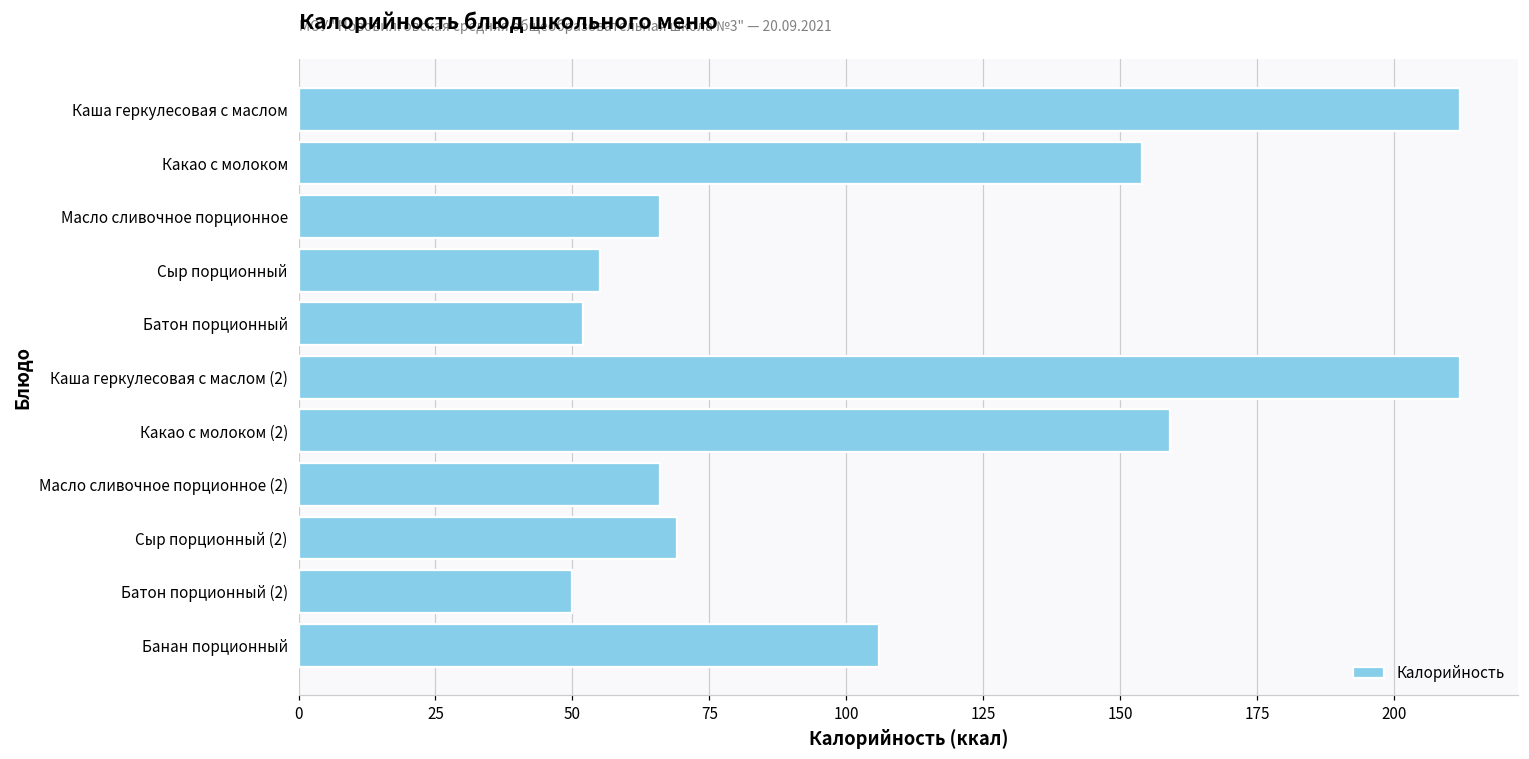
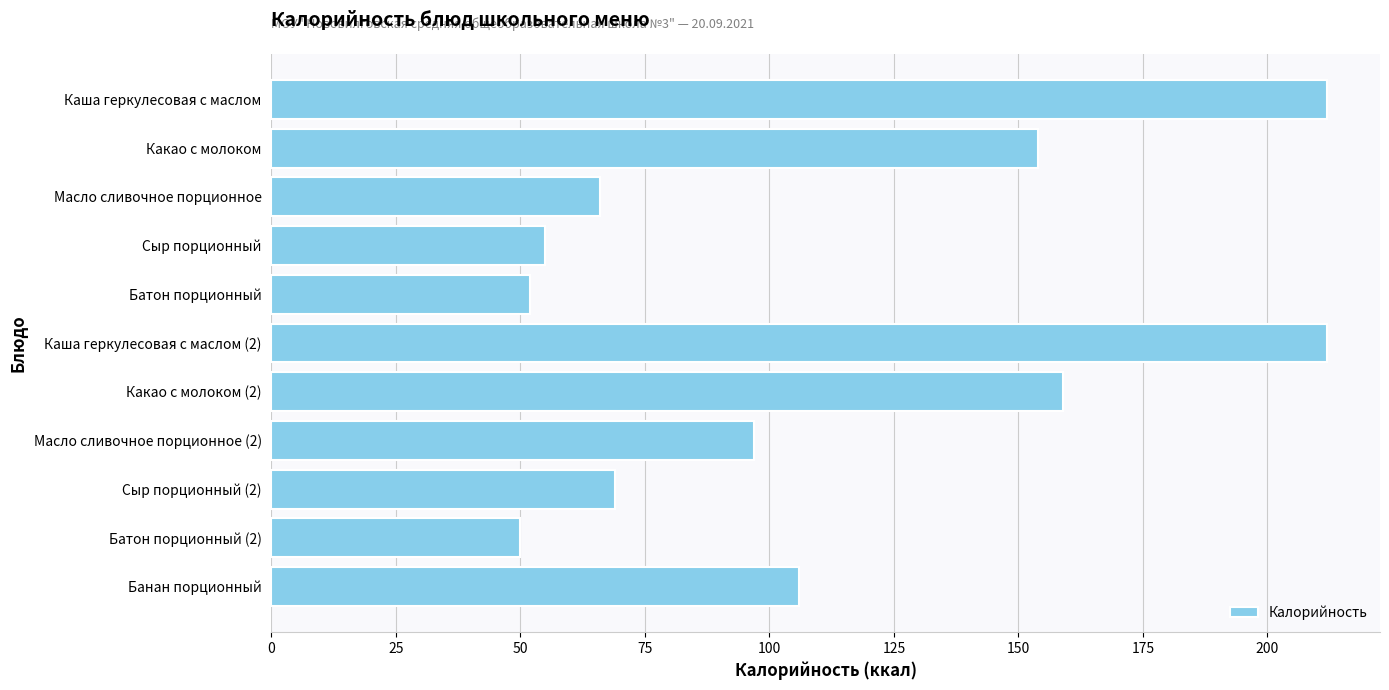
Масло сливочное порционное (2): 66 -> 97
